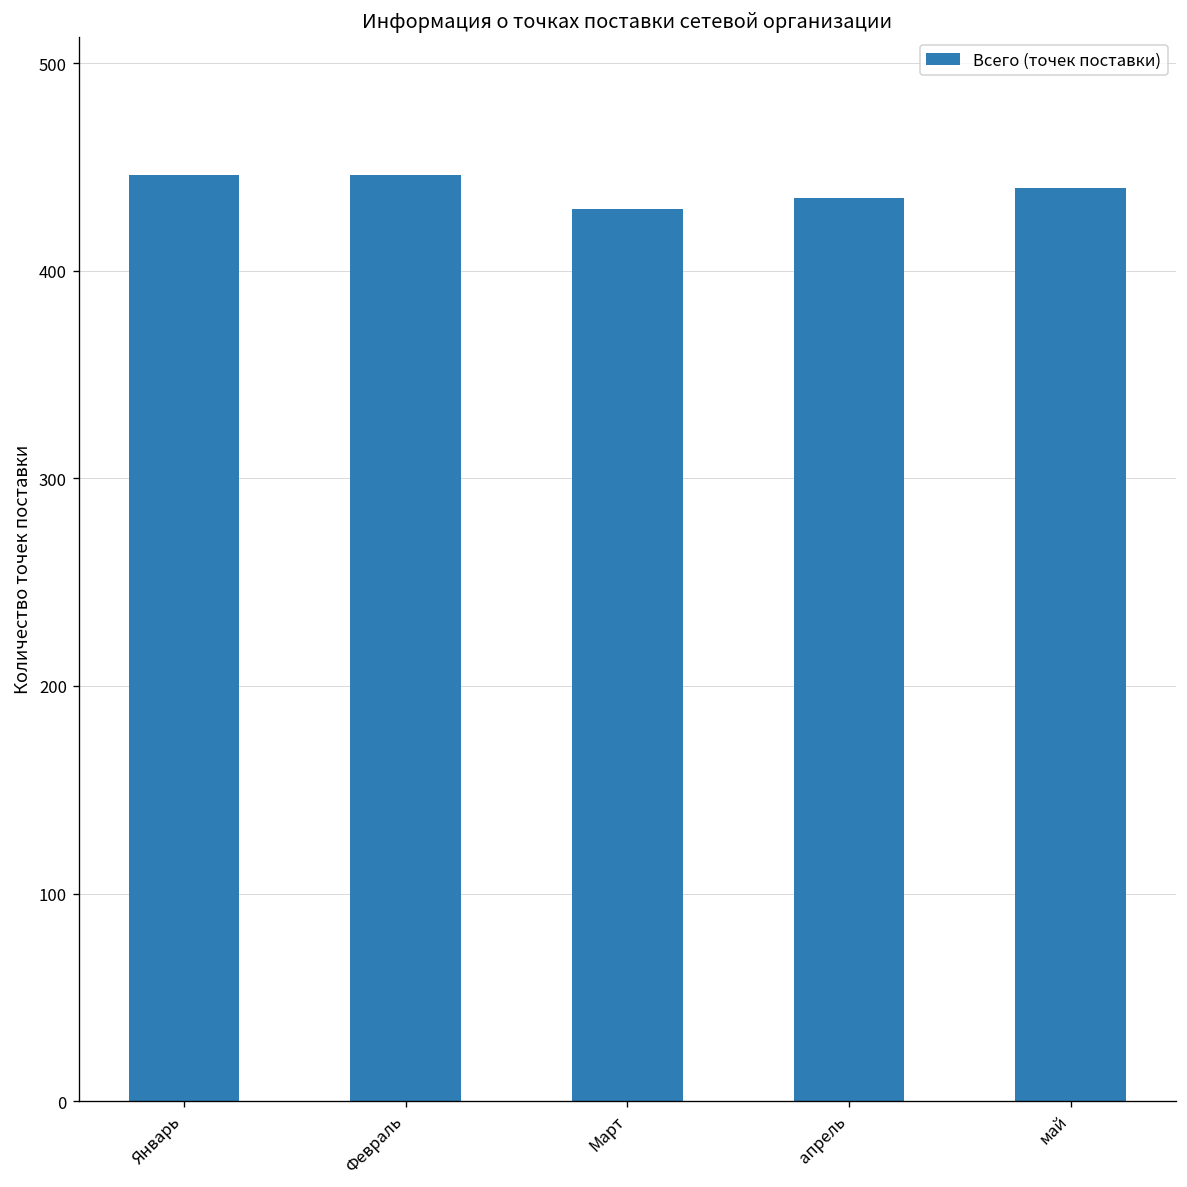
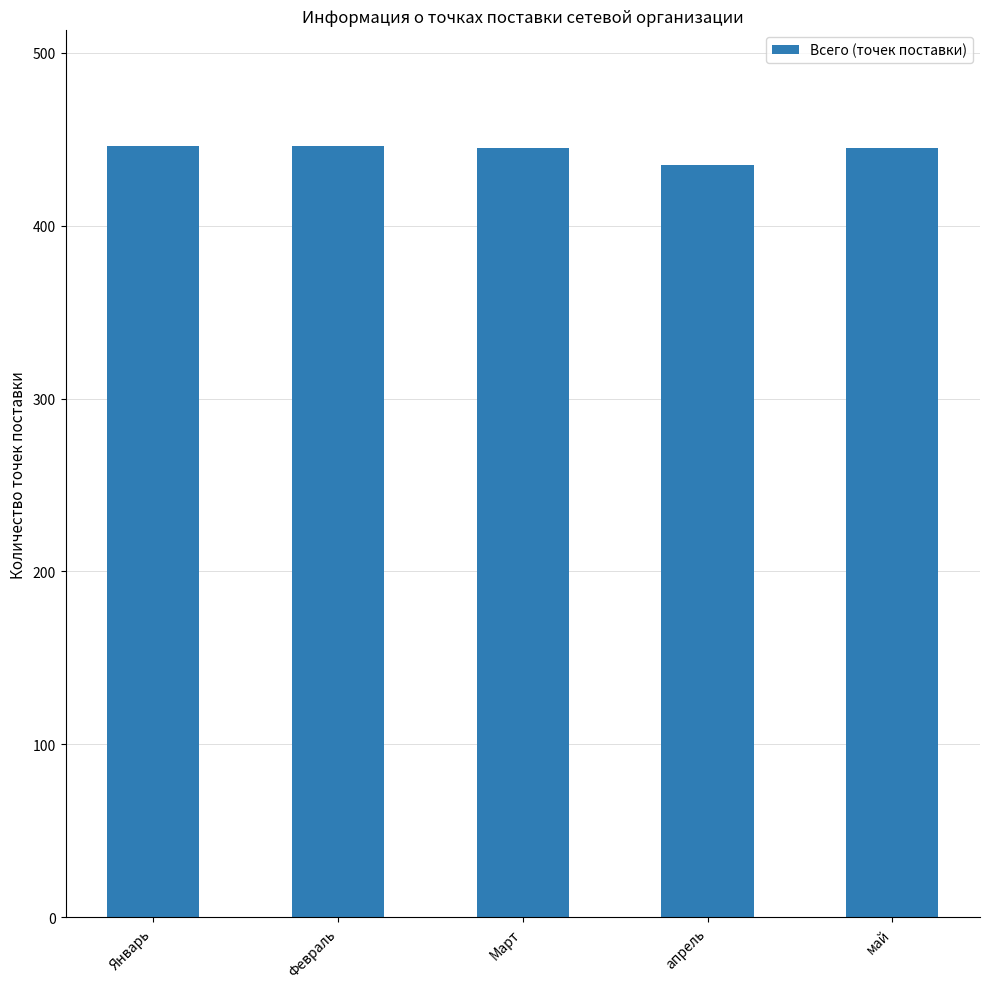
Март: 430 -> 445
май: 440 -> 445
